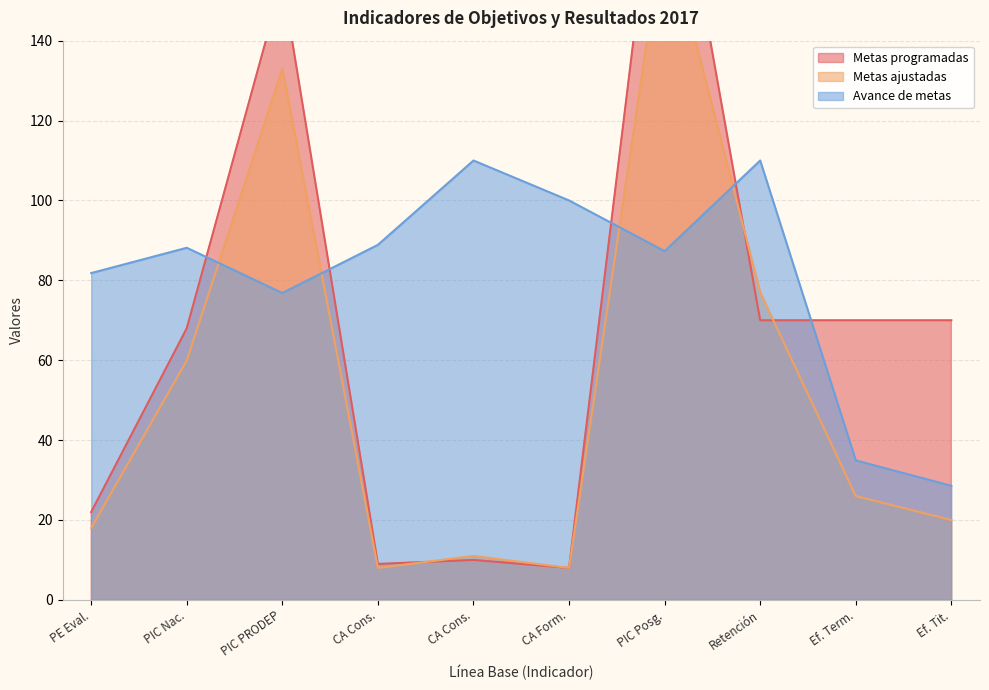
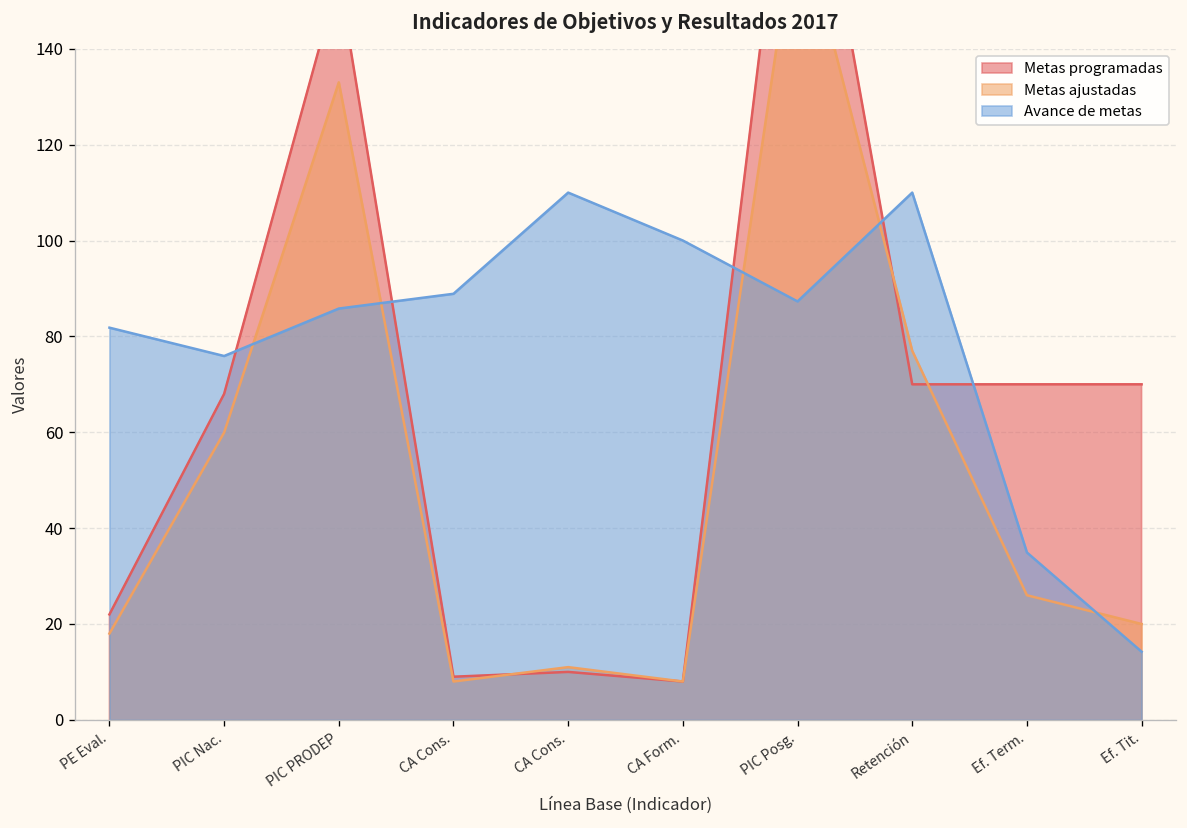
Avance de metas, PIC Nac.: 88 -> 76
Avance de metas, PIC PRODEP: 77 -> 86
Avance de metas, Ef. Tit.: 29 -> 14
